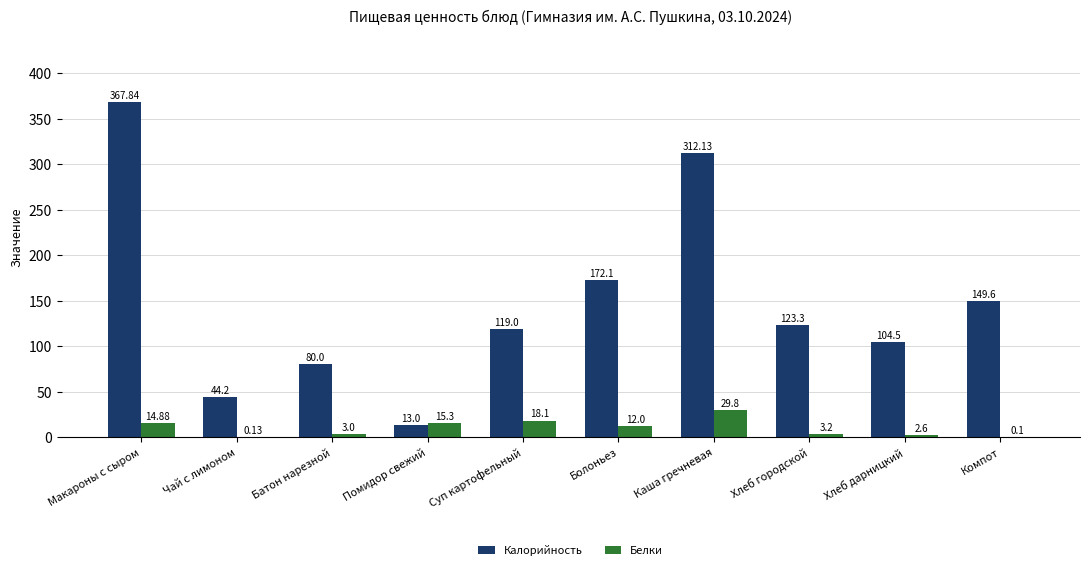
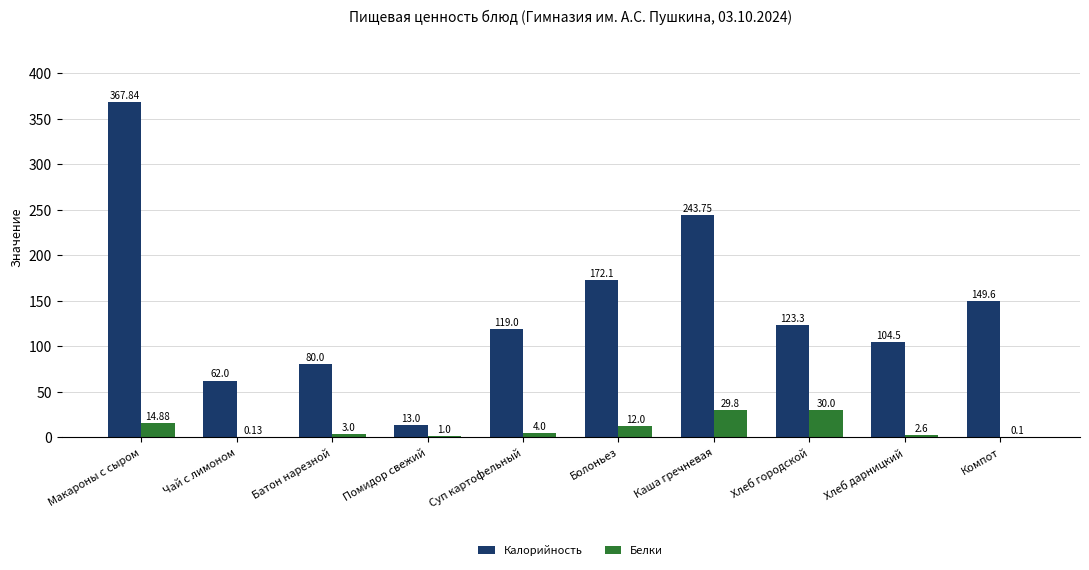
Калорийность, Чай с лимоном: 44.2 -> 62.0
Белки, Помидор свежий: 15.3 -> 1.0
Белки, Суп картофельный: 18.1 -> 4.0
Калорийность, Каша гречневая: 312.13 -> 243.75
Белки, Хлеб городской: 3.2 -> 30.0
